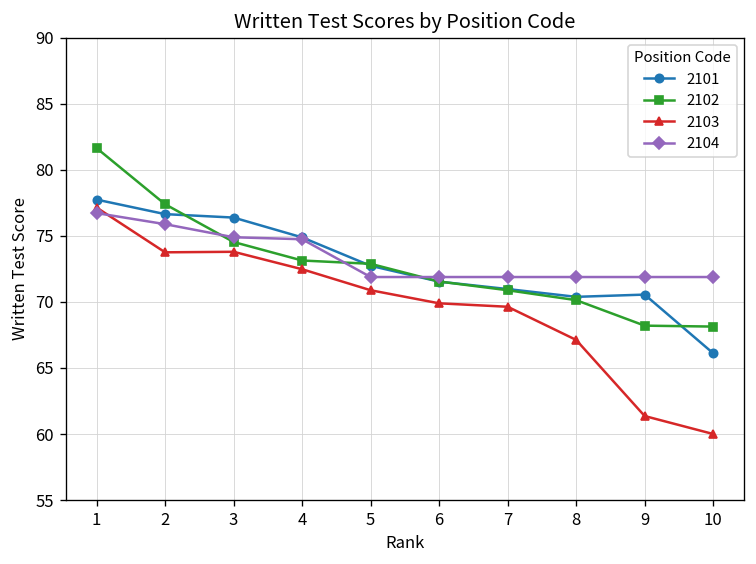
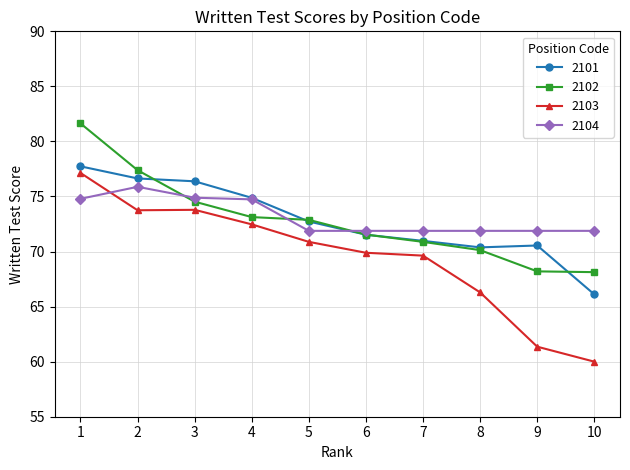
2104, 1: 76.7 -> 74.8
2103, 8: 67.1 -> 66.3
